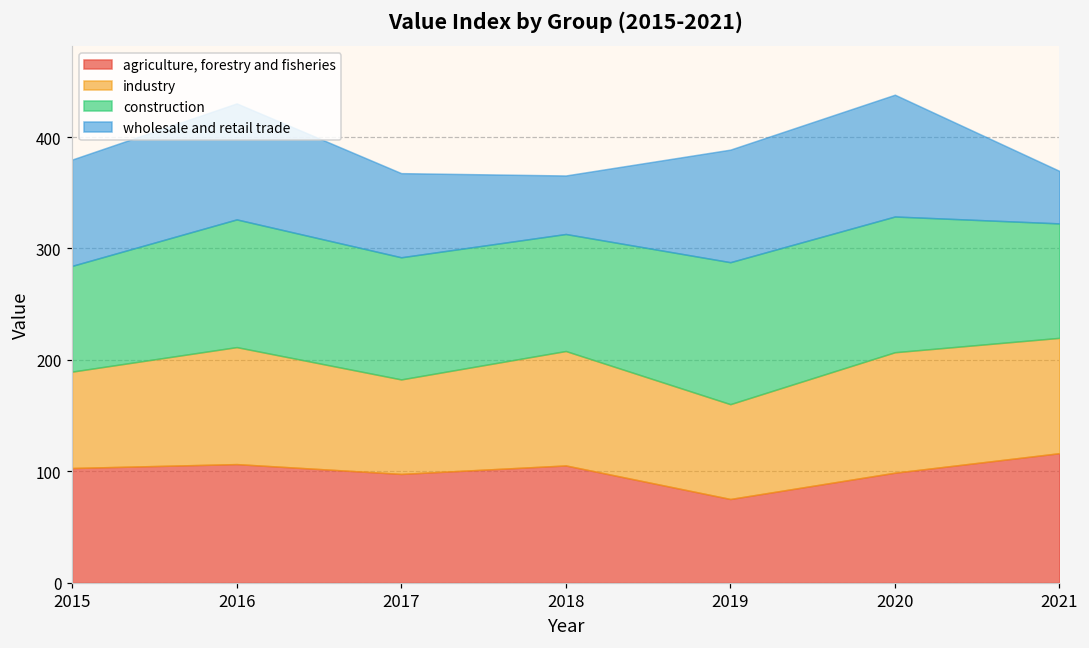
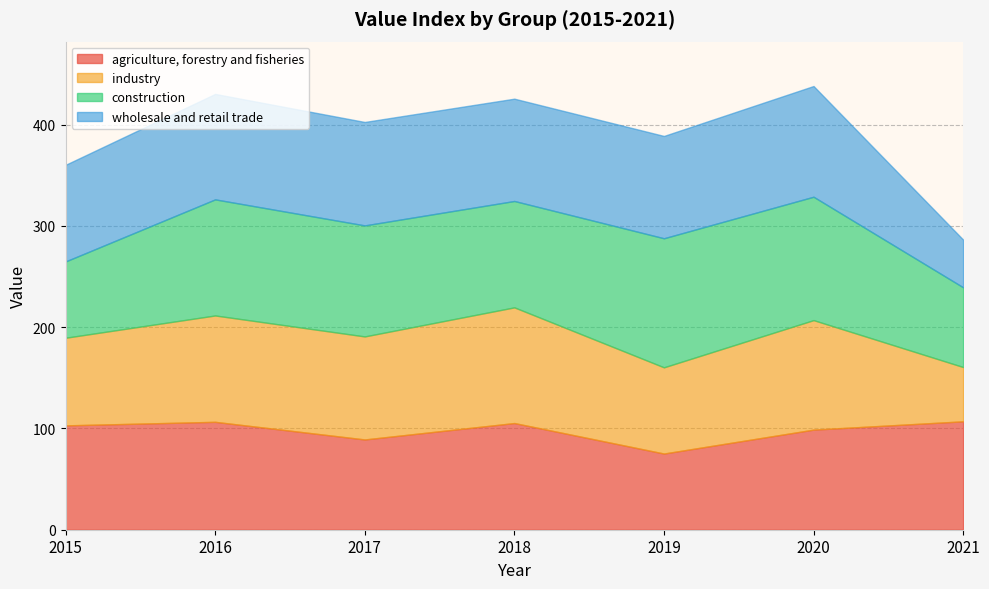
construction, 2015: 95 -> 75
agriculture, forestry and fisheries, 2017: 98 -> 89
industry, 2017: 85 -> 102
wholesale and retail trade, 2017: 76 -> 102
industry, 2018: 103 -> 114
wholesale and retail trade, 2018: 53 -> 101
agriculture, forestry and fisheries, 2021: 116 -> 107
industry, 2021: 104 -> 54
construction, 2021: 103 -> 79
